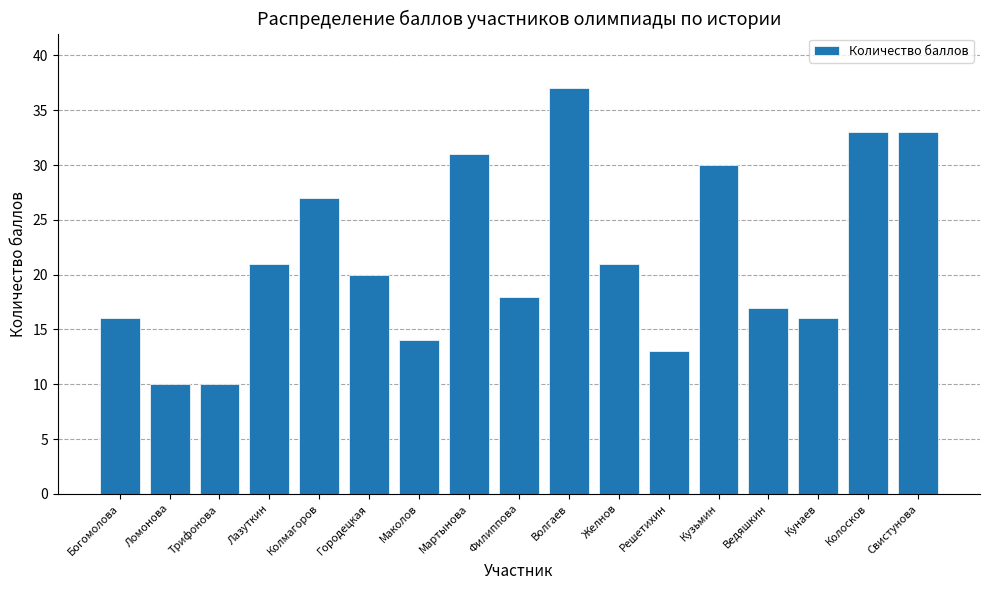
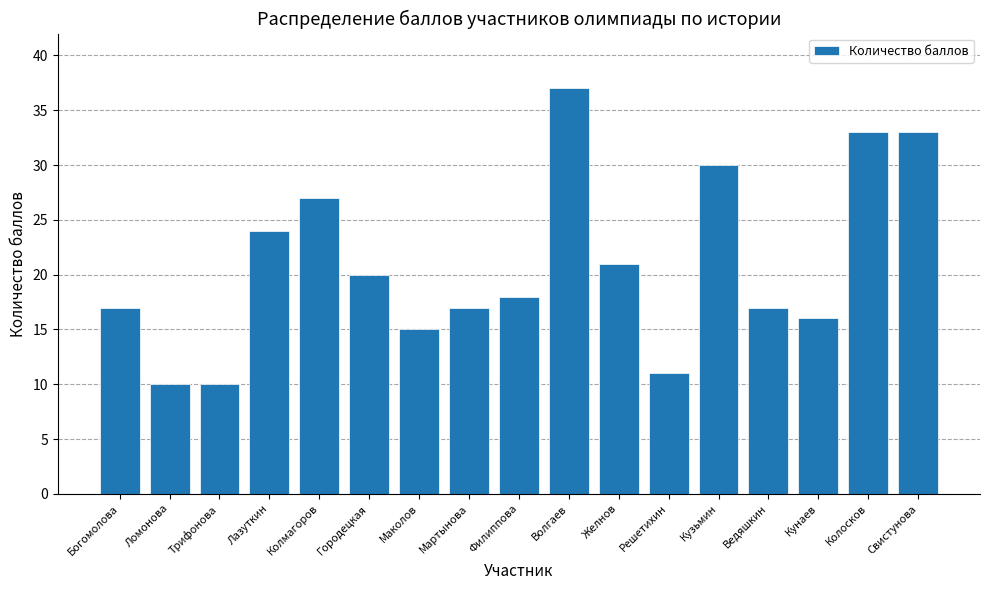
Богомолова: 16 -> 17
Лазуткин: 21 -> 24
Маколов: 14 -> 15
Мартынова: 31 -> 17
Решетихин: 13 -> 11
